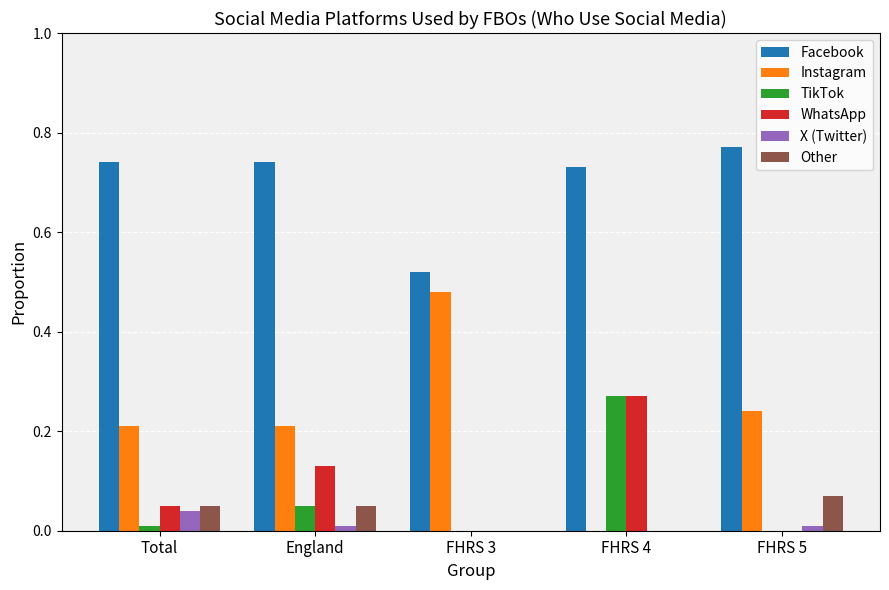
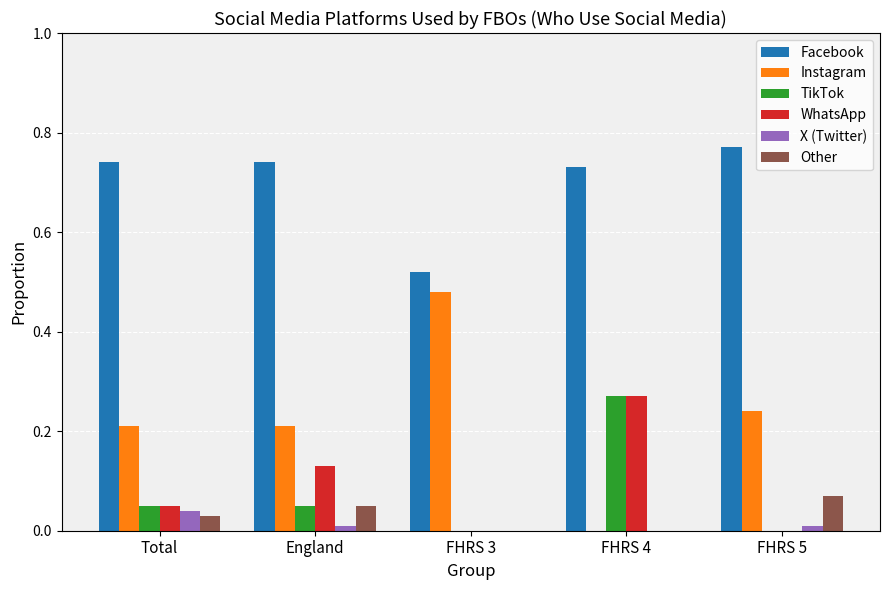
TikTok, Total: 0.01 -> 0.05
Other, Total: 0.05 -> 0.03
